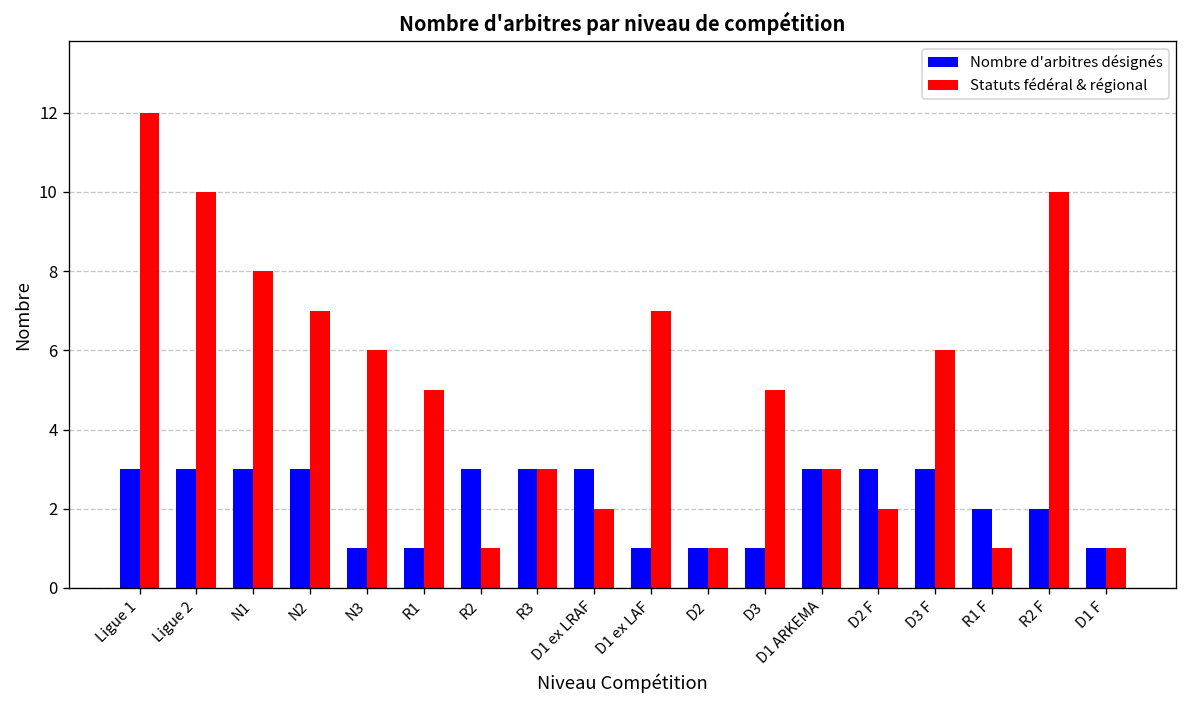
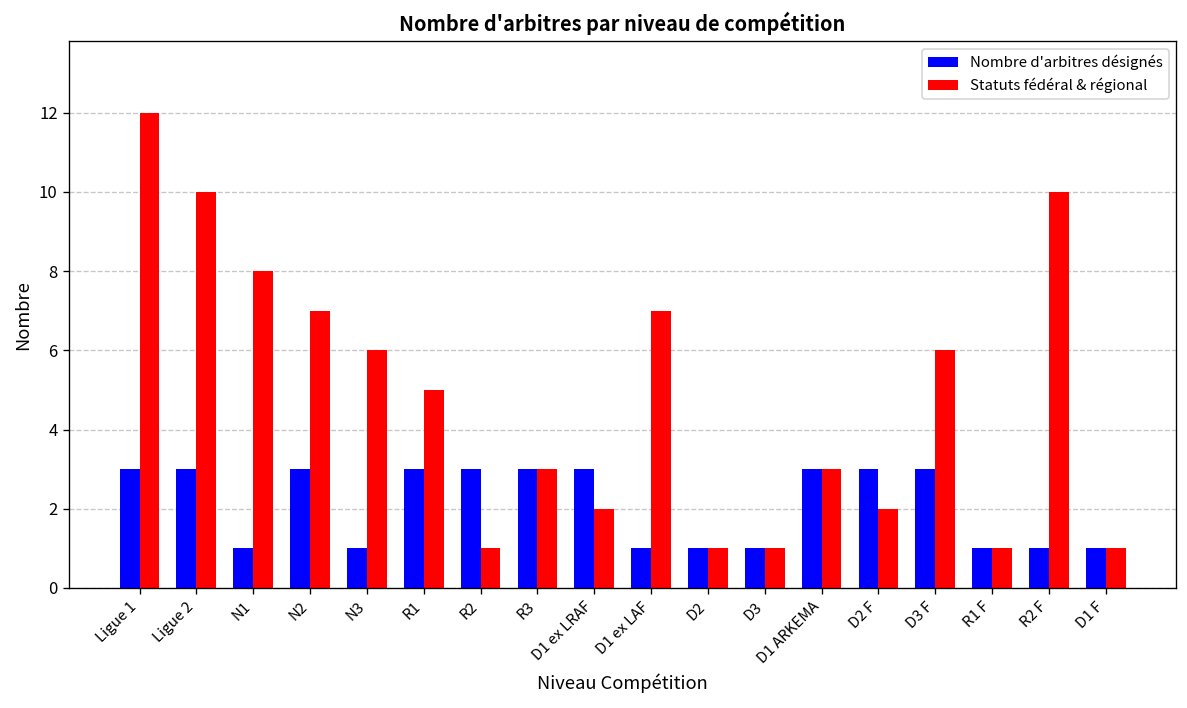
Nombre d'arbitres désignés, N1: 3 -> 1
Nombre d'arbitres désignés, R1: 1 -> 3
Statuts fédéral & régional, D3: 5 -> 1
Nombre d'arbitres désignés, R1 F: 2 -> 1
Nombre d'arbitres désignés, R2 F: 2 -> 1
